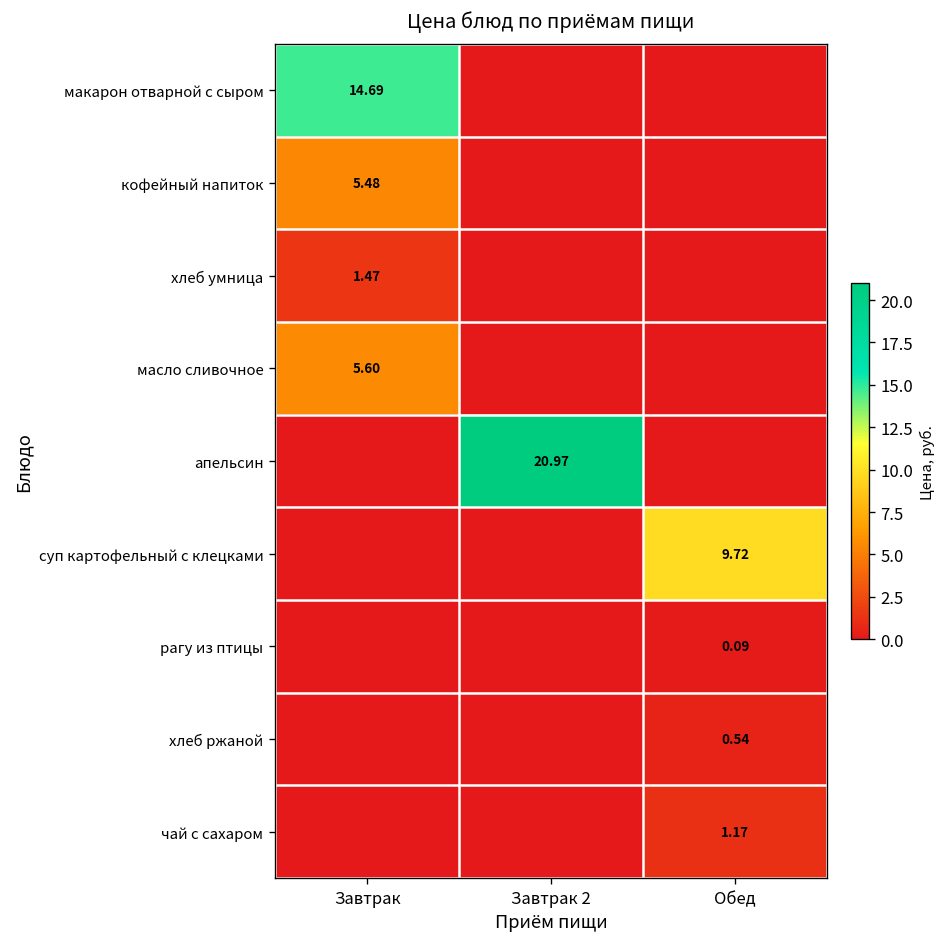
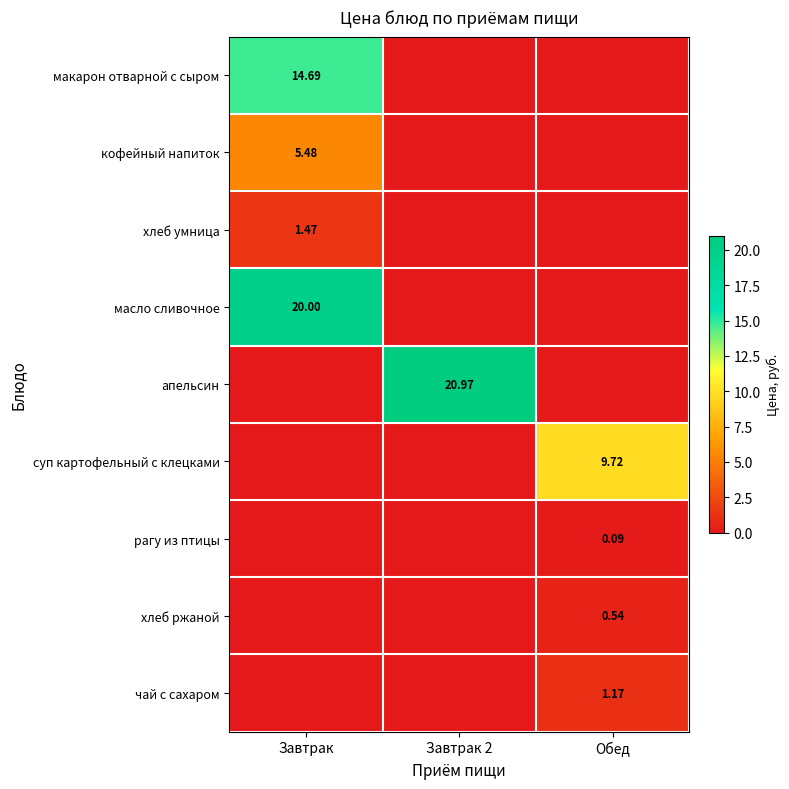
масло сливочное, Завтрак: 5.60 -> 20.00
